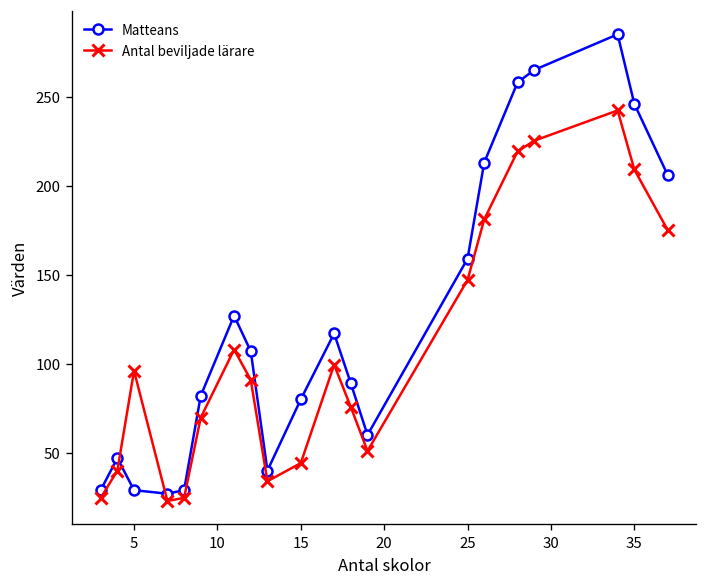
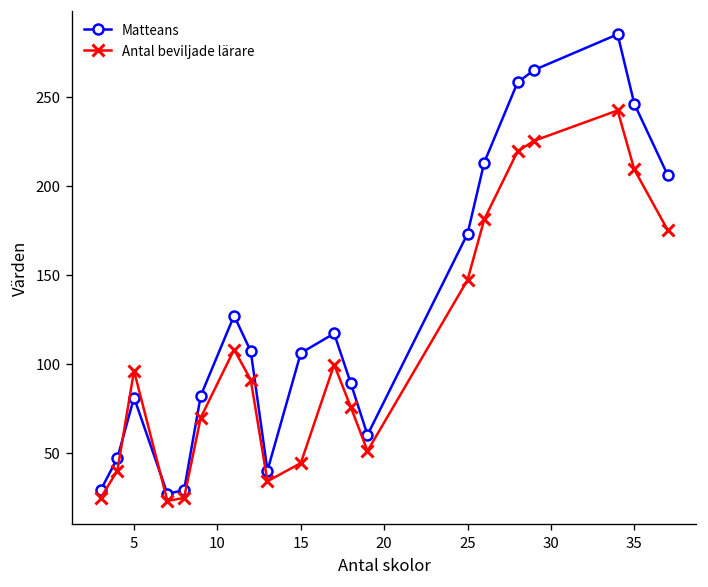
Matteans, 5: 29 -> 81
Matteans, 15: 80 -> 106
Matteans, 25: 159 -> 173
